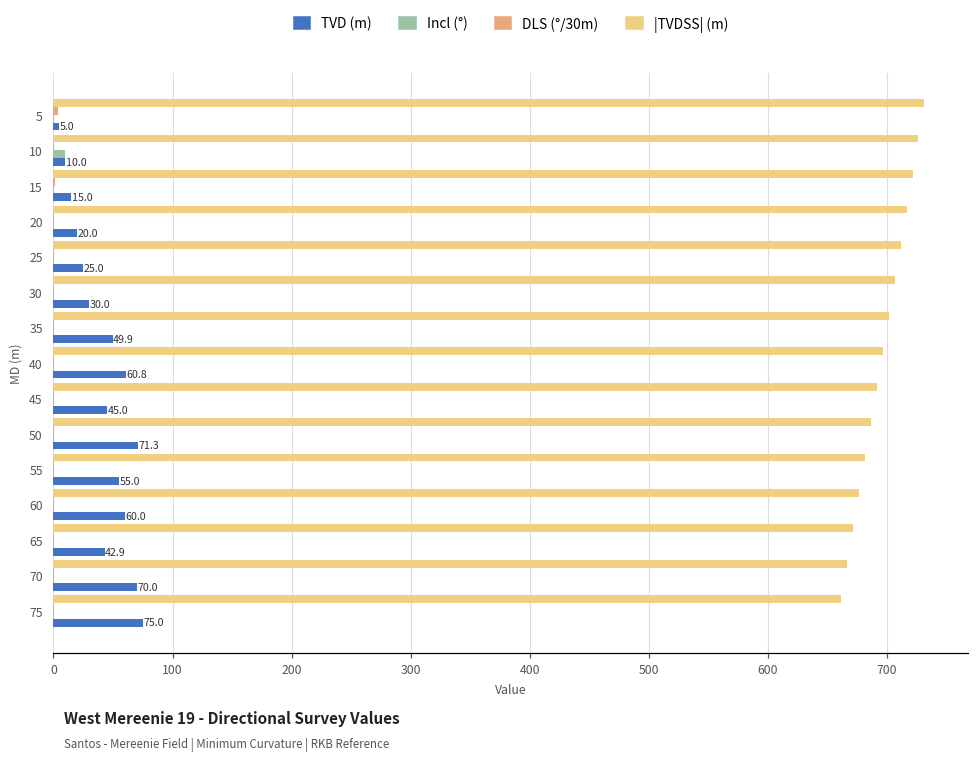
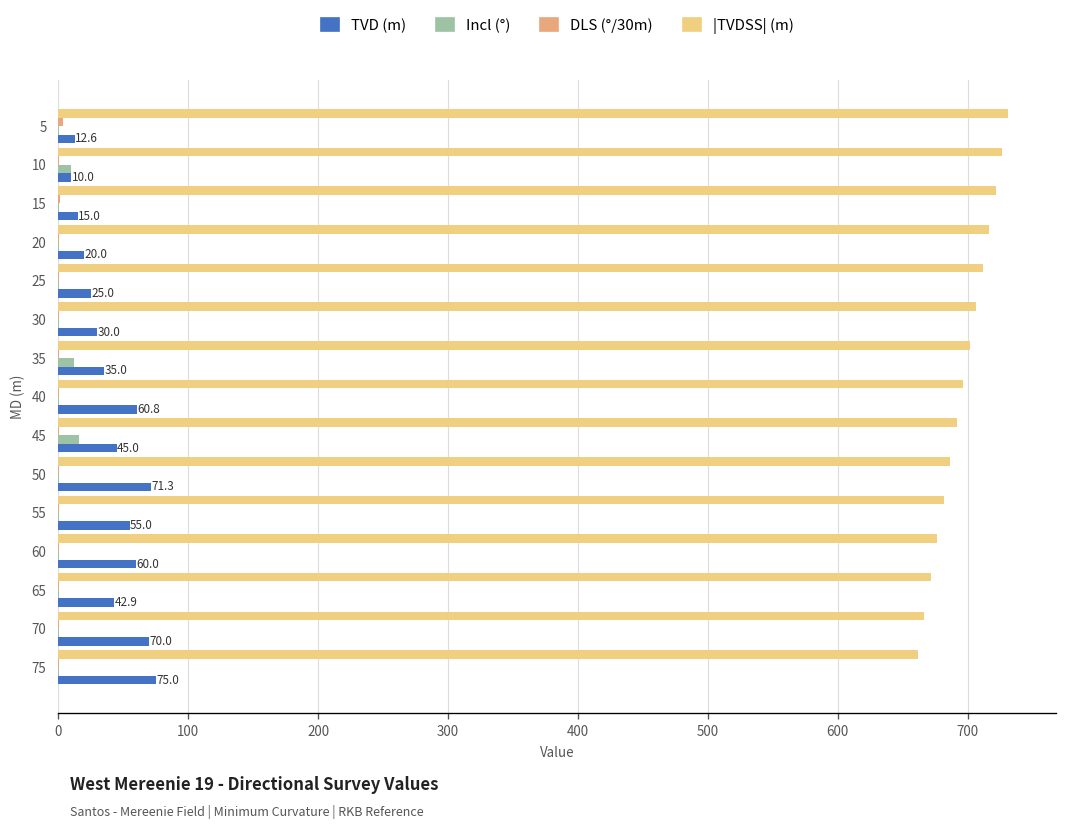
TVD (m), 5: 5.0 -> 12.6
Incl (°), 35: 0 -> 12
TVD (m), 35: 49.9 -> 35.0
Incl (°), 45: 0 -> 16
